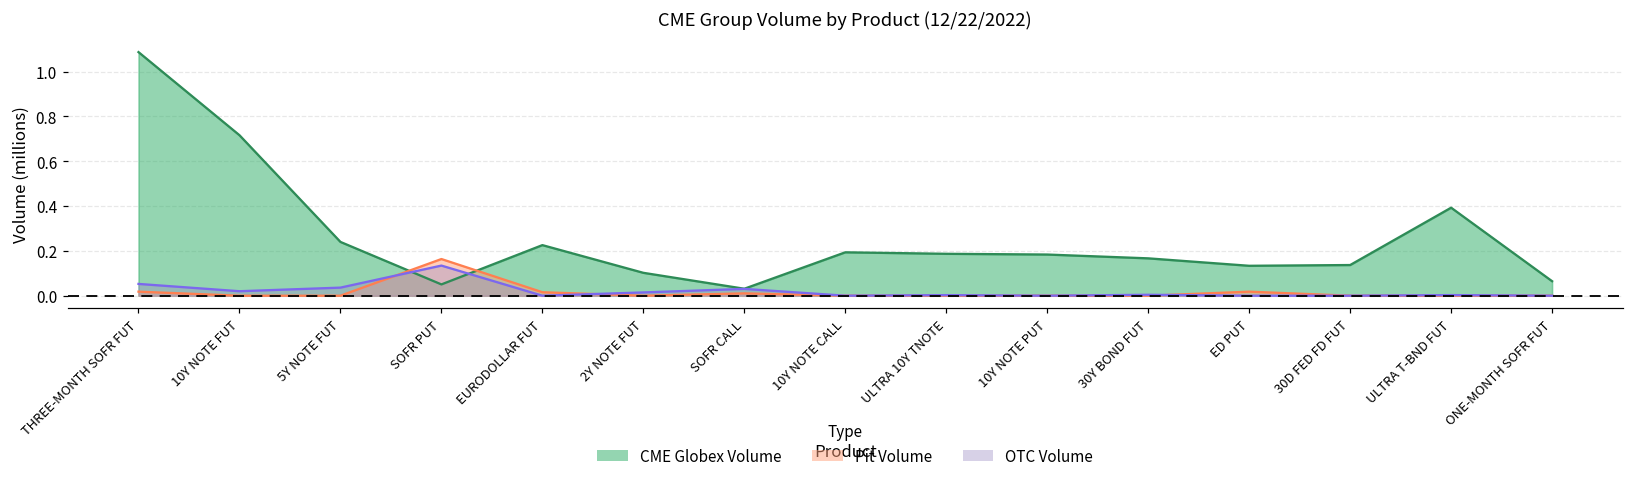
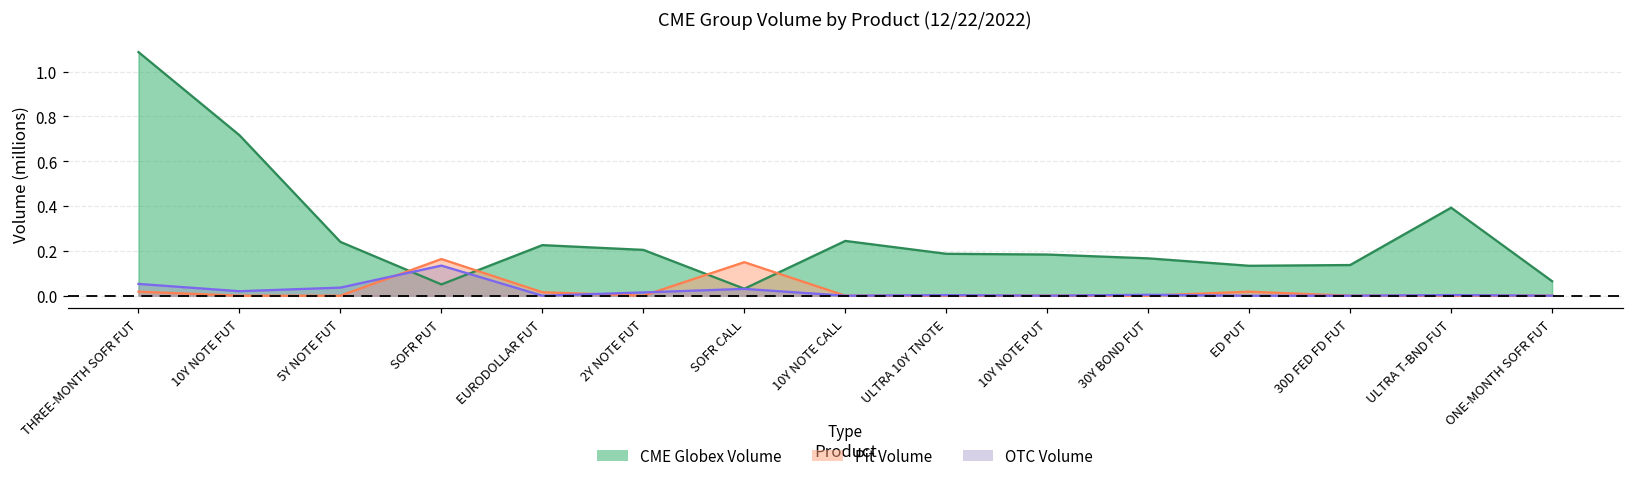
CME Globex Volume, 2Y NOTE FUT: 0.10 -> 0.20
Pit Volume, SOFR CALL: 0.01 -> 0.15
CME Globex Volume, 10Y NOTE CALL: 0.19 -> 0.24
